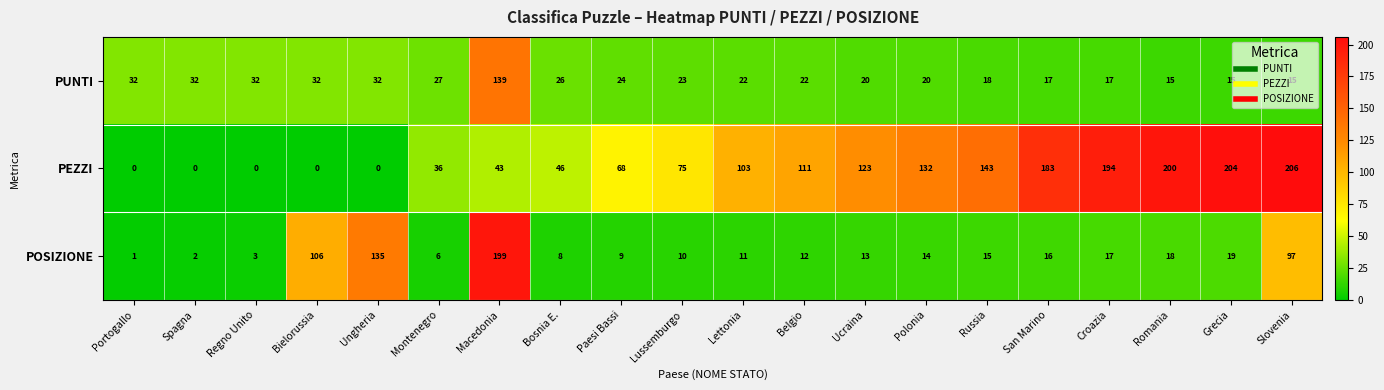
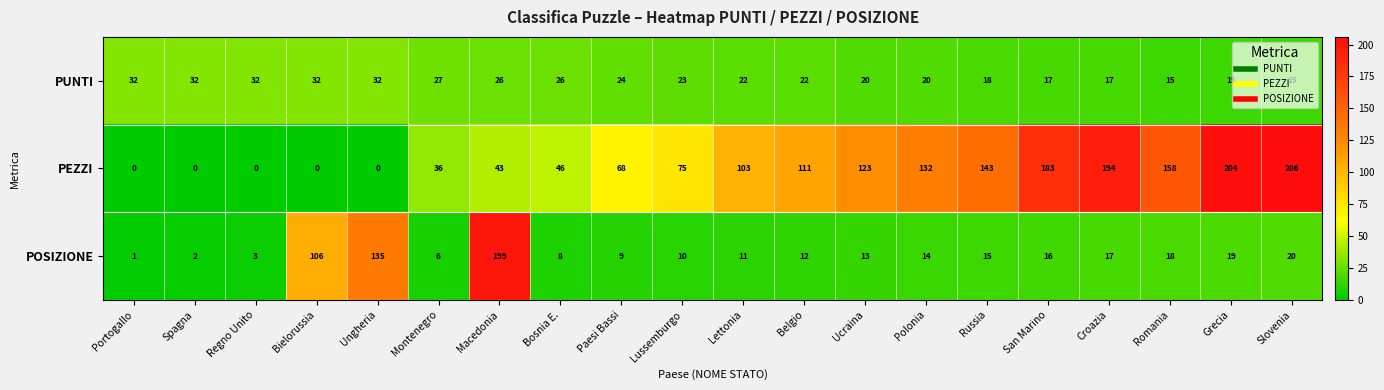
PUNTI, Macedonia: 139 -> 26
PEZZI, Romania: 200 -> 158
POSIZIONE, Slovenia: 97 -> 20
